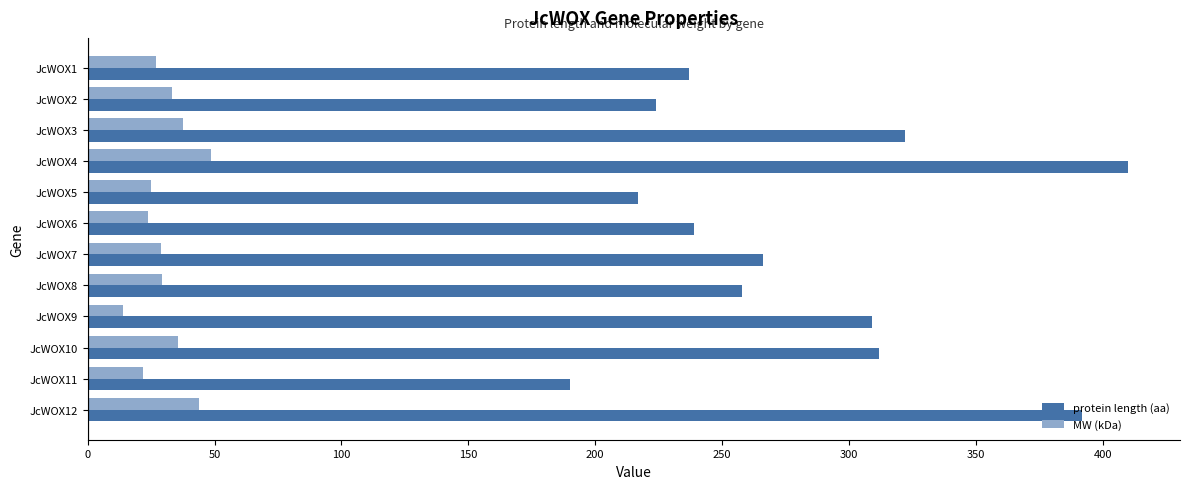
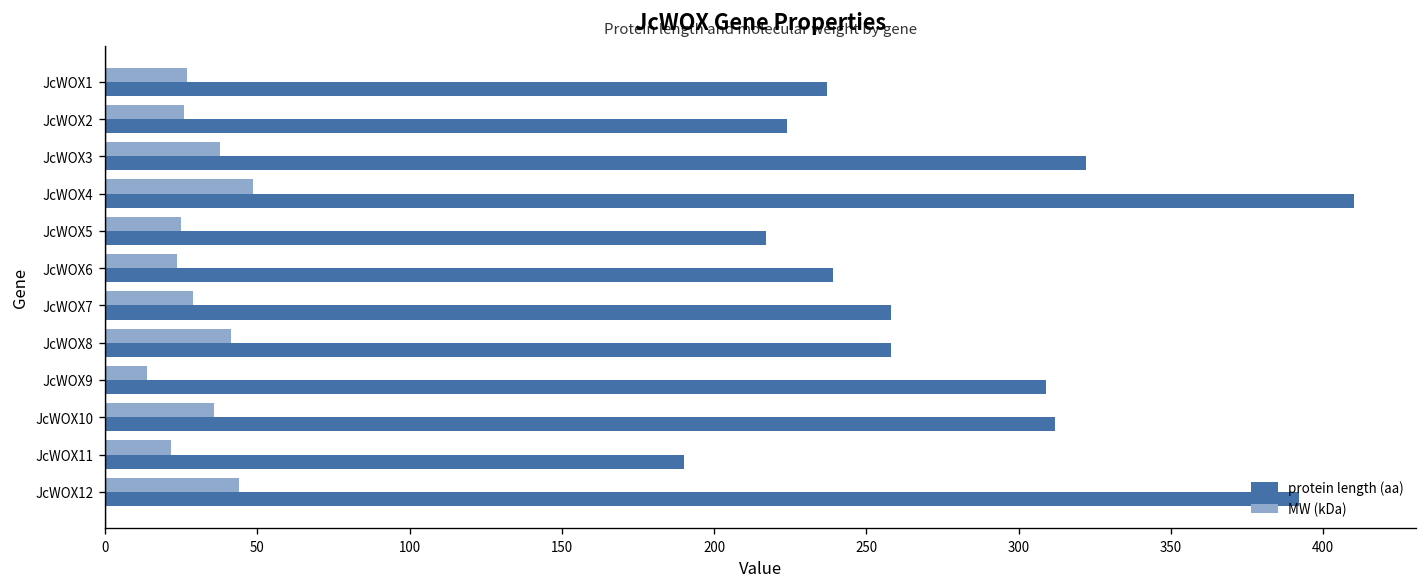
MW (kDa), JcWOX2: 33 -> 26
protein length (aa), JcWOX7: 266 -> 258
MW (kDa), JcWOX8: 29 -> 41
